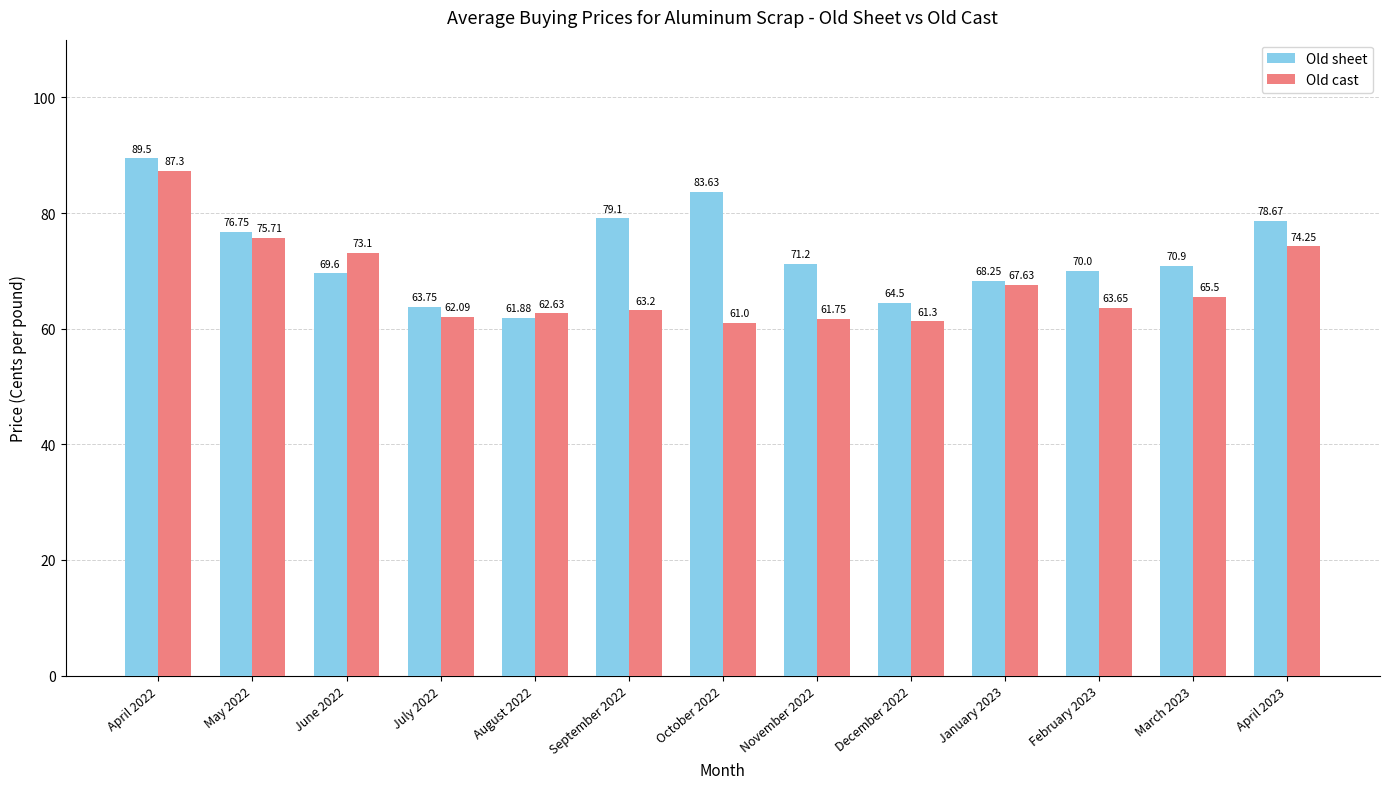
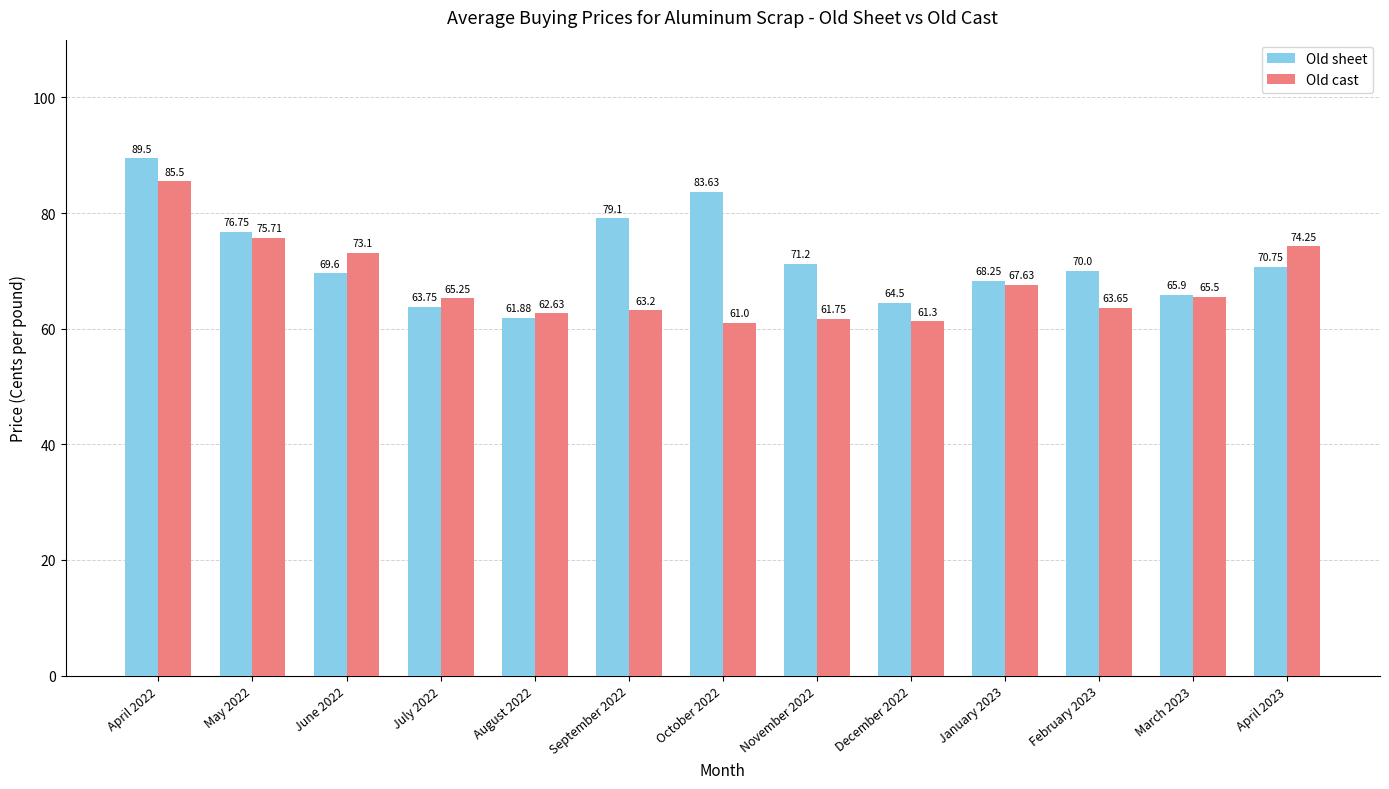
Old cast, April 2022: 87.3 -> 85.5
Old cast, July 2022: 62.09 -> 65.25
Old sheet, March 2023: 70.9 -> 65.9
Old sheet, April 2023: 78.67 -> 70.75
